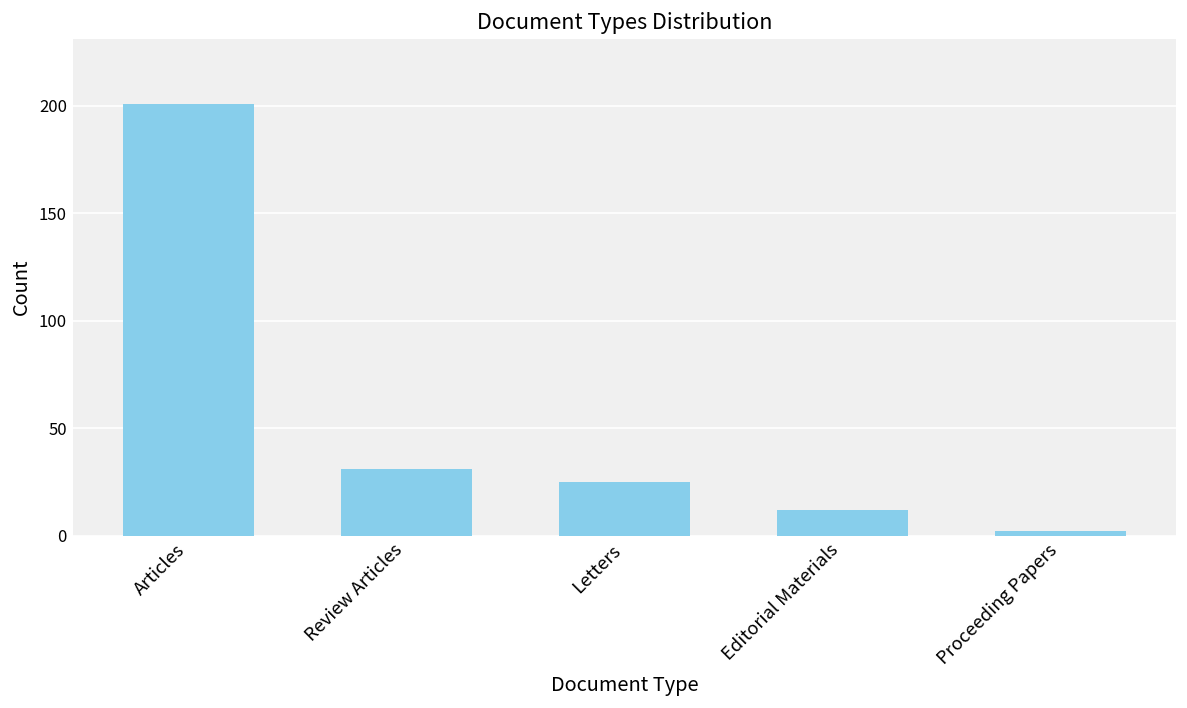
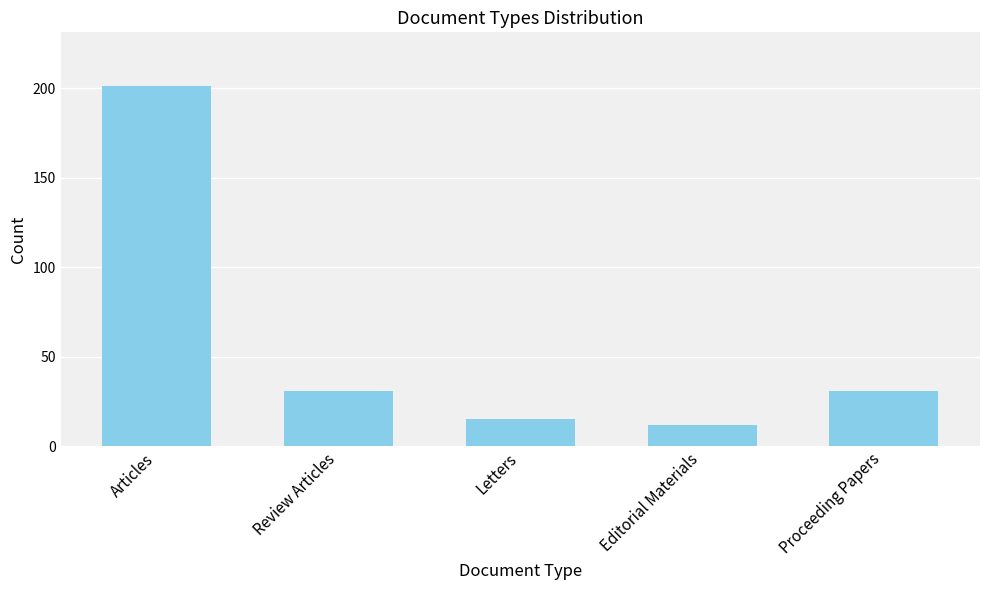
Letters: 25 -> 15
Proceeding Papers: 2 -> 31
